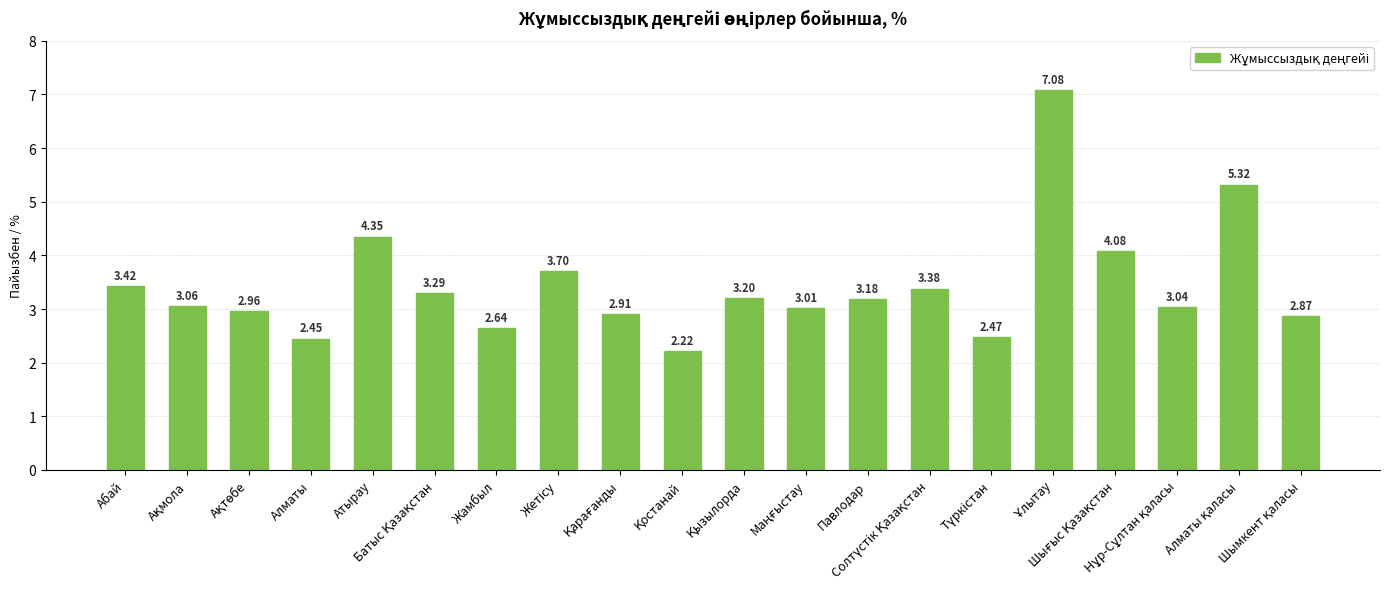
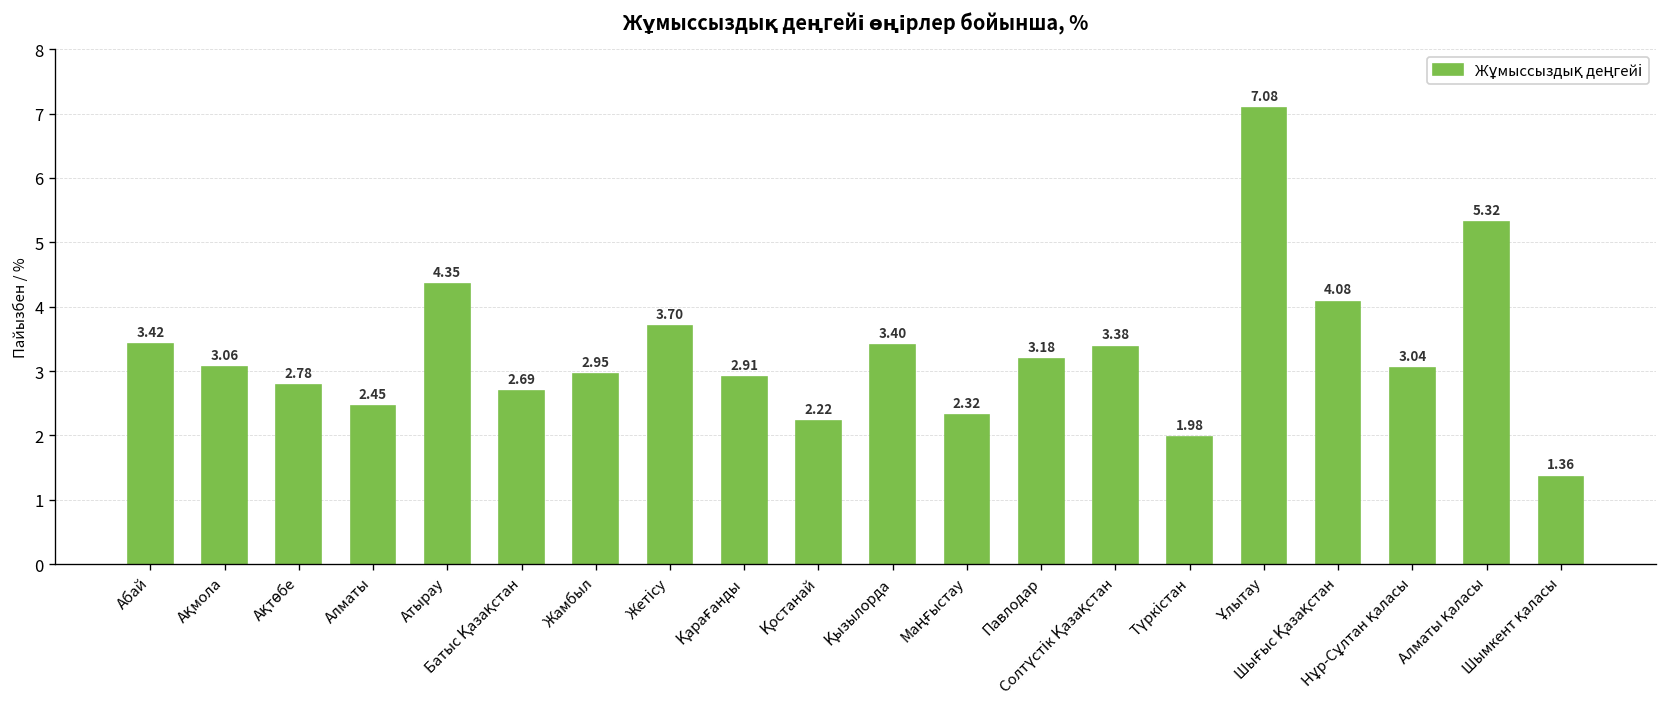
Ақтөбе: 2.96 -> 2.78
Батыс Қазақстан: 3.29 -> 2.69
Жамбыл: 2.64 -> 2.95
Қызылорда: 3.20 -> 3.40
Маңғыстау: 3.01 -> 2.32
Түркістан: 2.47 -> 1.98
Шымкент қаласы: 2.87 -> 1.36
